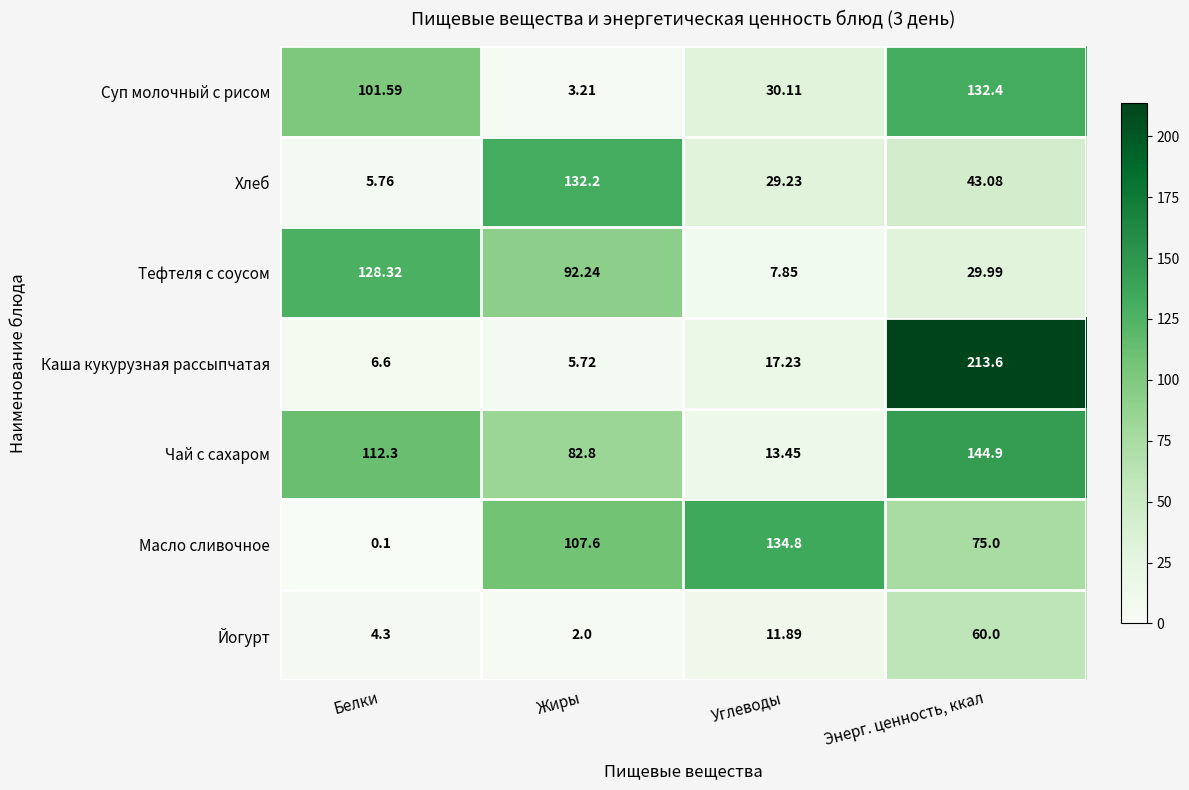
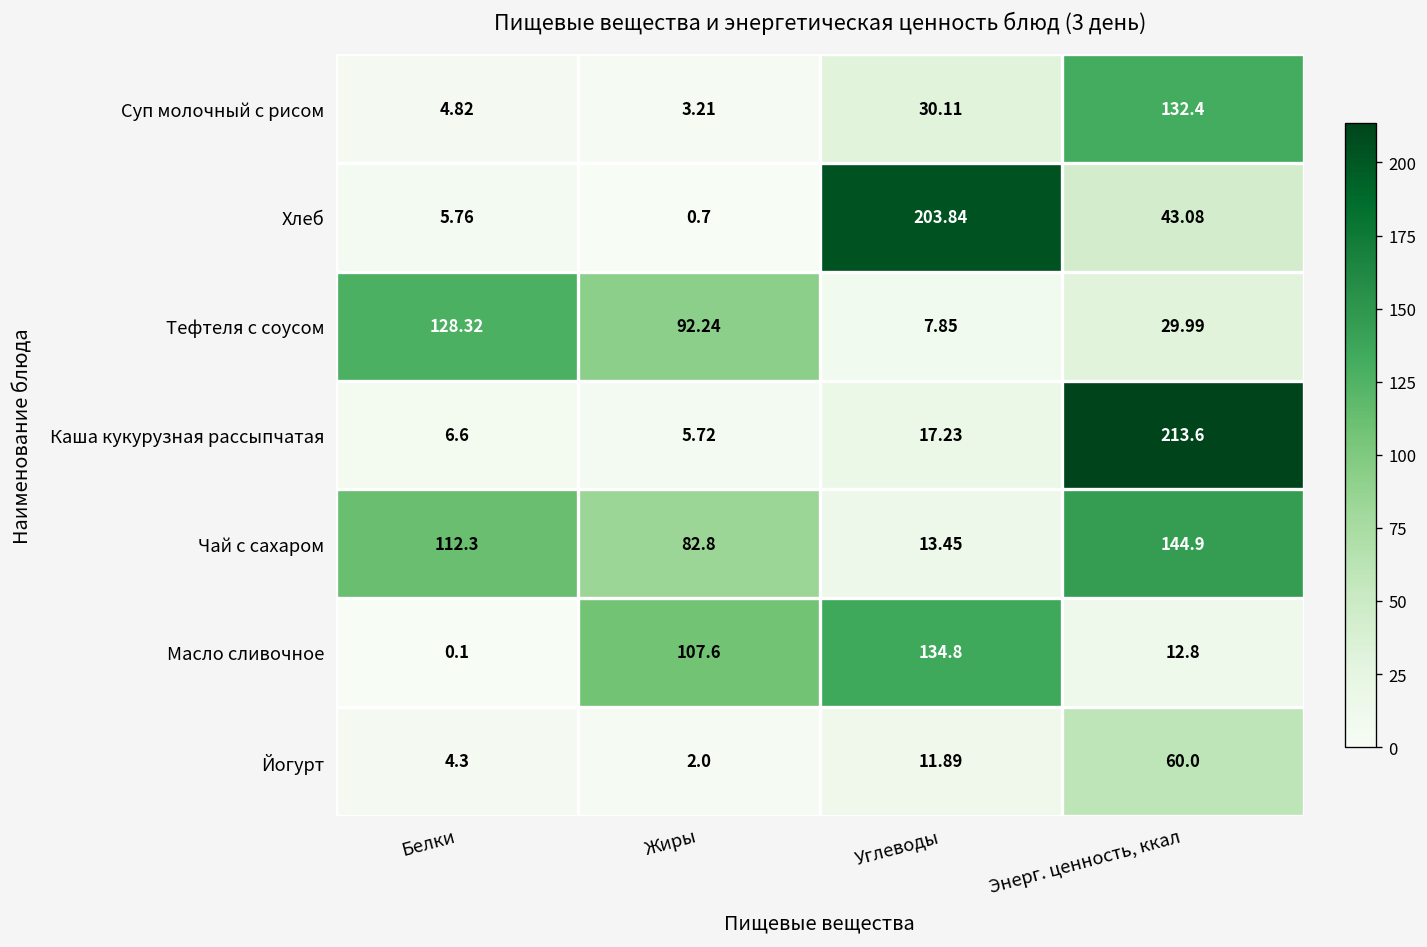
Суп молочный с рисом, Белки: 101.59 -> 4.82
Хлеб, Жиры: 132.2 -> 0.7
Хлеб, Углеводы: 29.23 -> 203.84
Масло сливочное, Энерг. ценность, ккал: 75.0 -> 12.8
